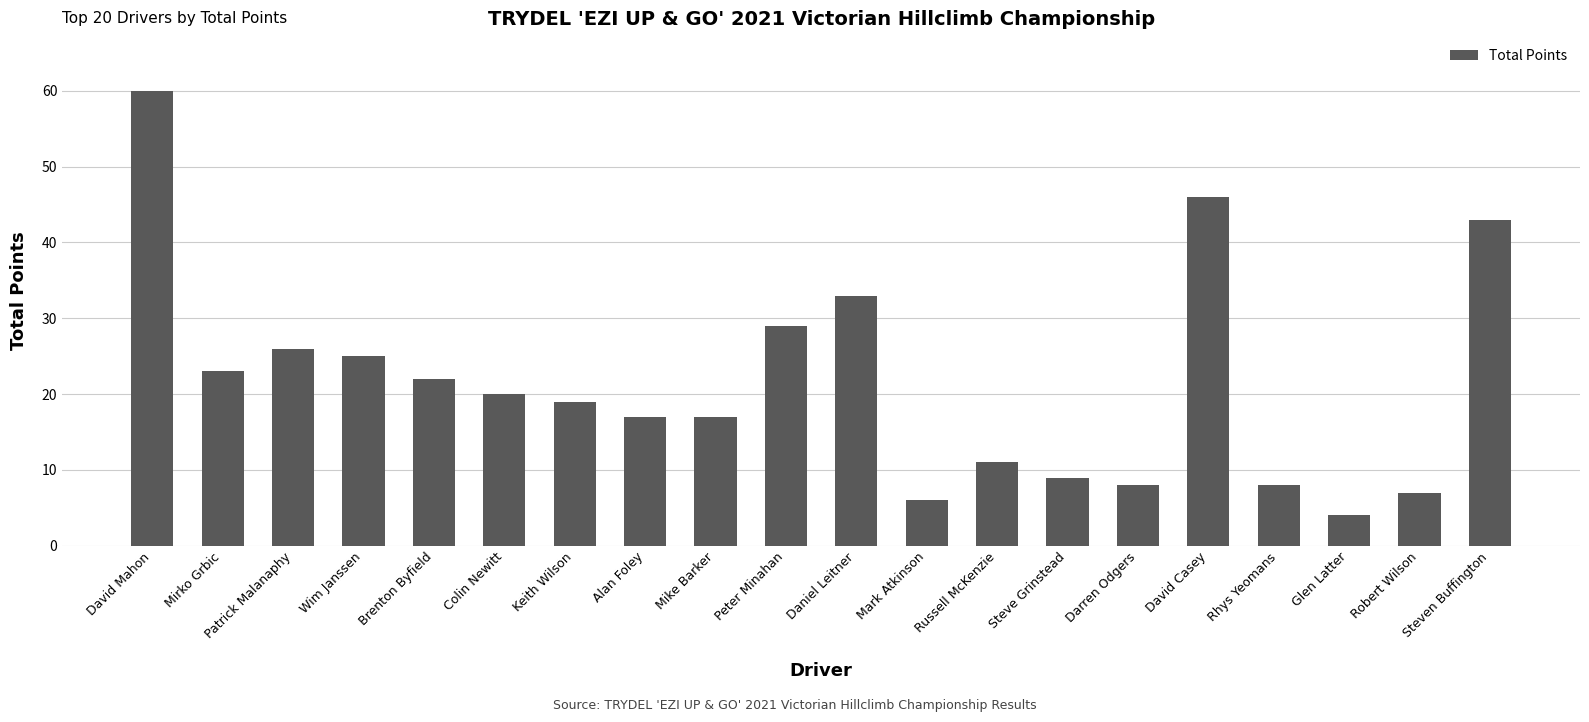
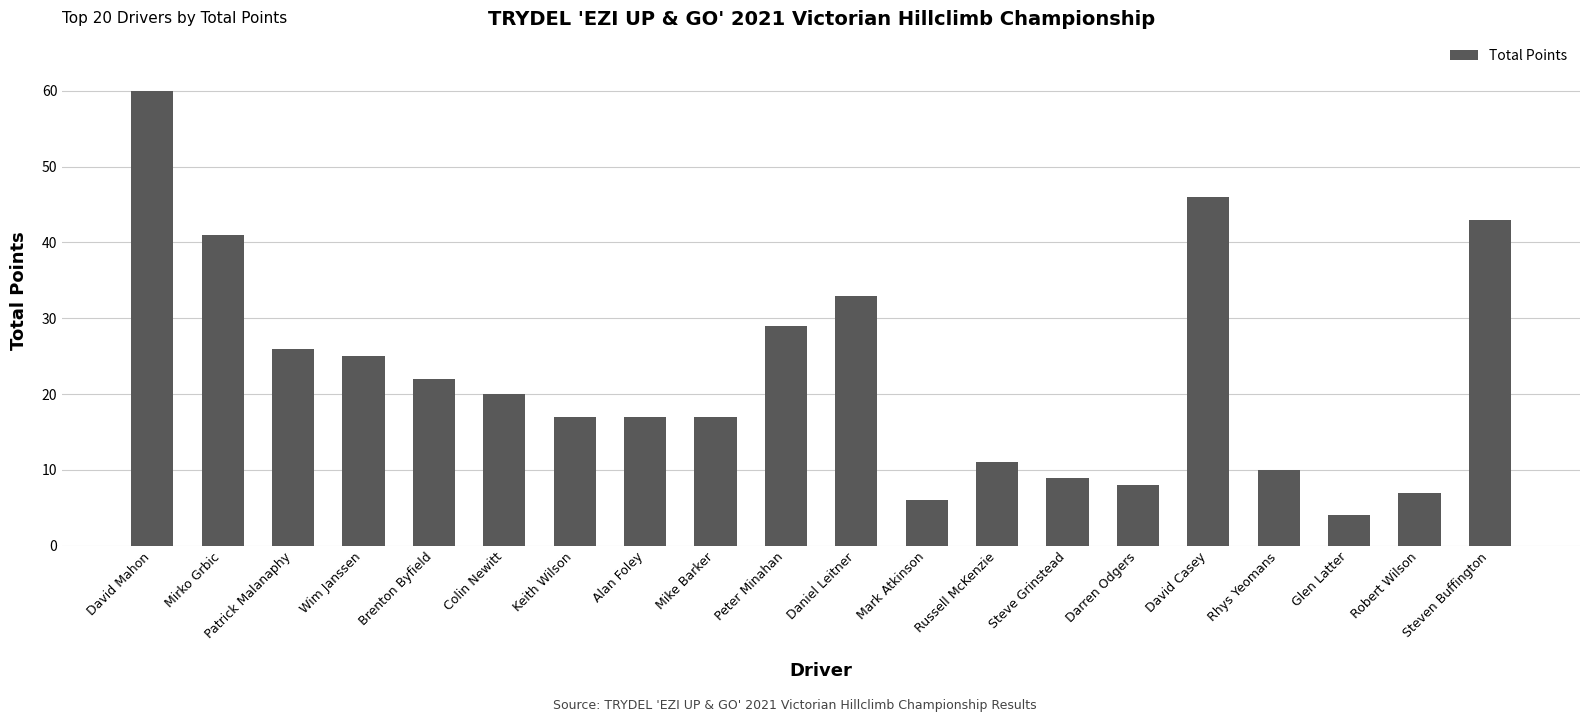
Mirko Grbic: 23 -> 41
Keith Wilson: 19 -> 17
Rhys Yeomans: 8 -> 10
